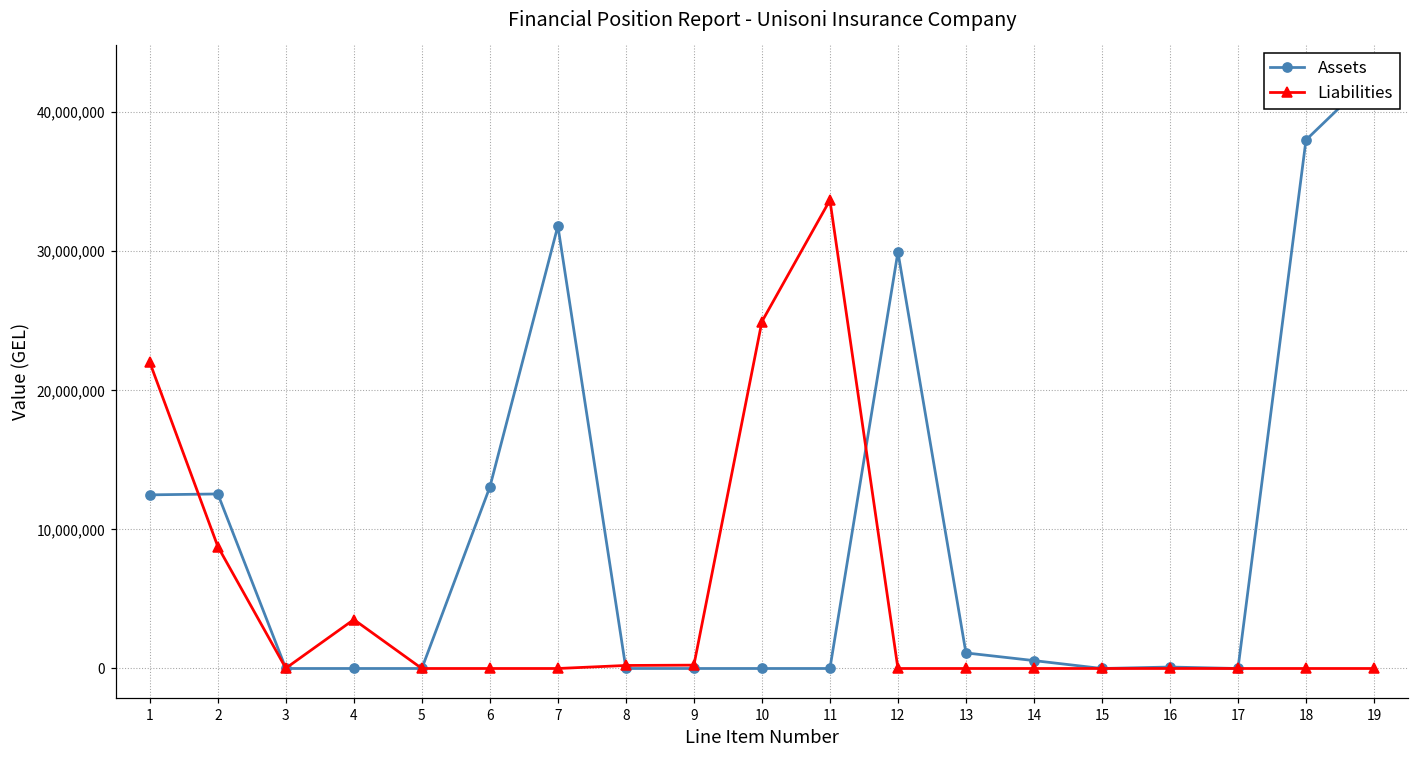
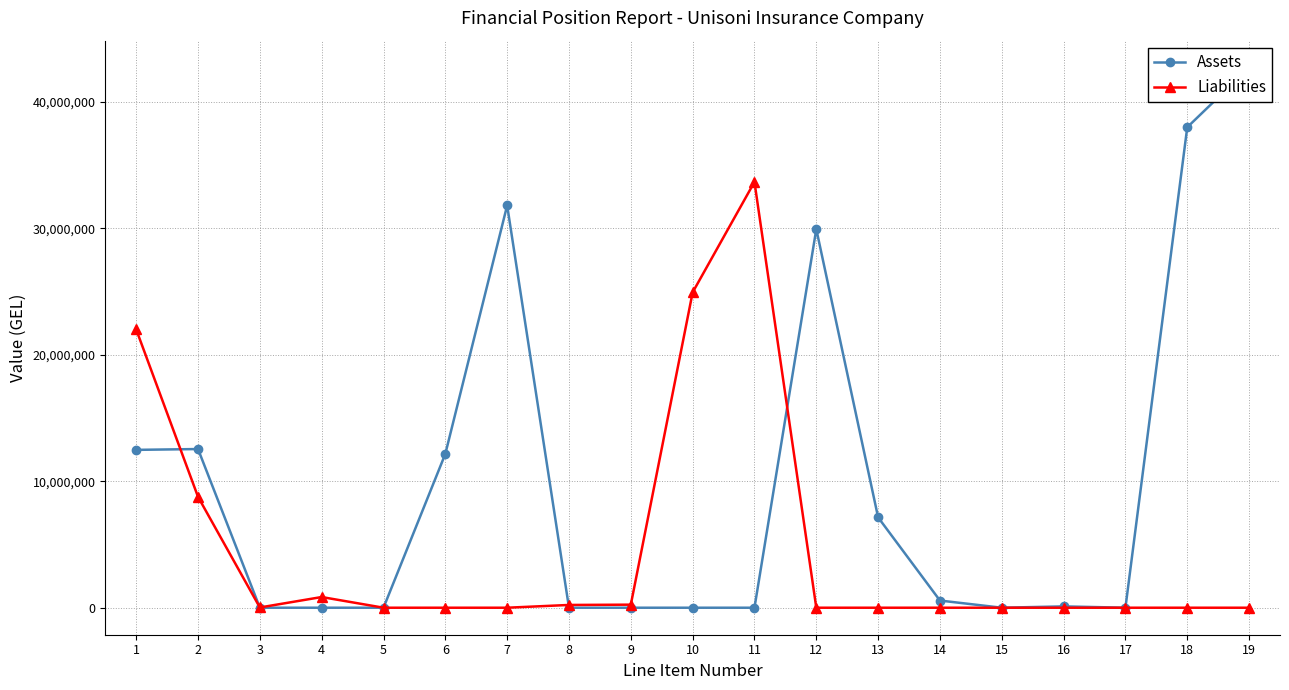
Liabilities, 4: 3,500,000 -> 800,000
Assets, 6: 13,000,000 -> 12,200,000
Assets, 13: 1,100,000 -> 7,100,000
